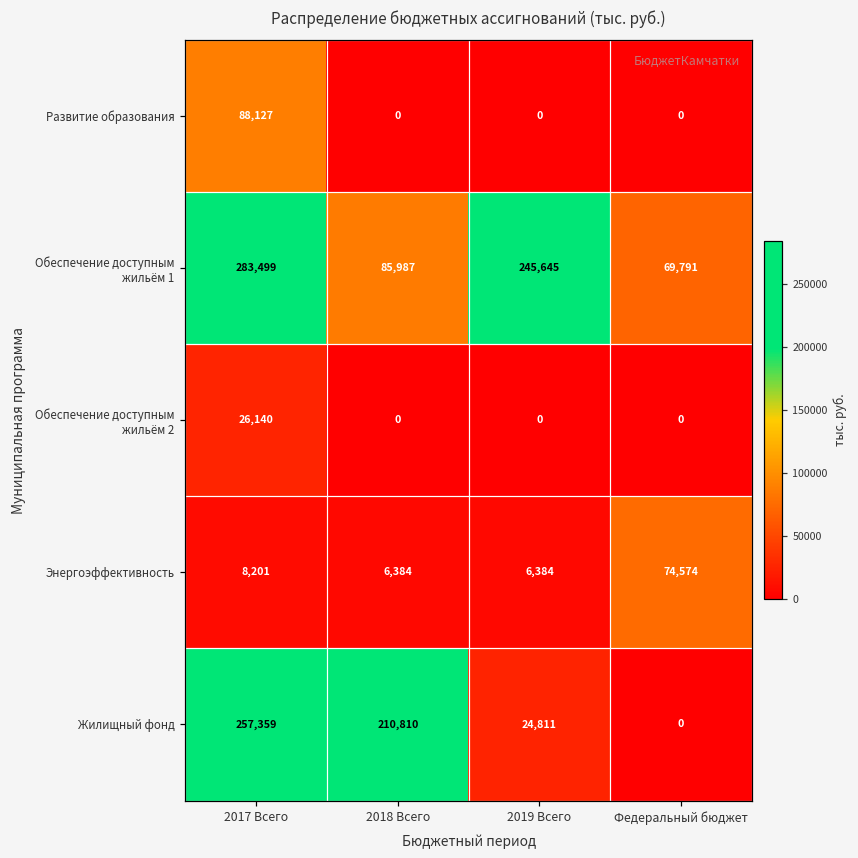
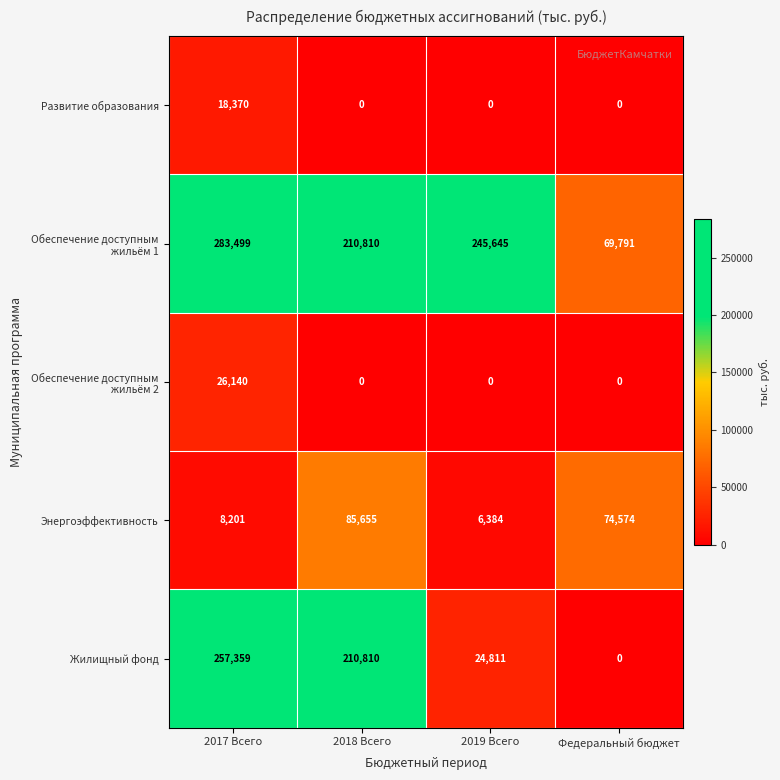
Развитие образования, 2017 Всего: 88,127 -> 18,370
Обеспечение доступным жильём 1, 2018 Всего: 85,987 -> 210,810
Энергоэффективность, 2018 Всего: 6,384 -> 85,655
